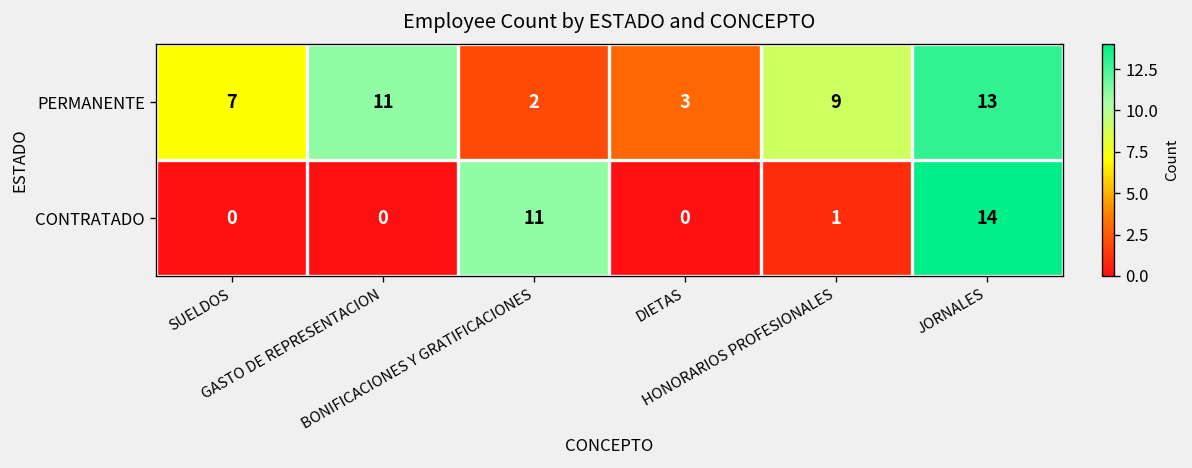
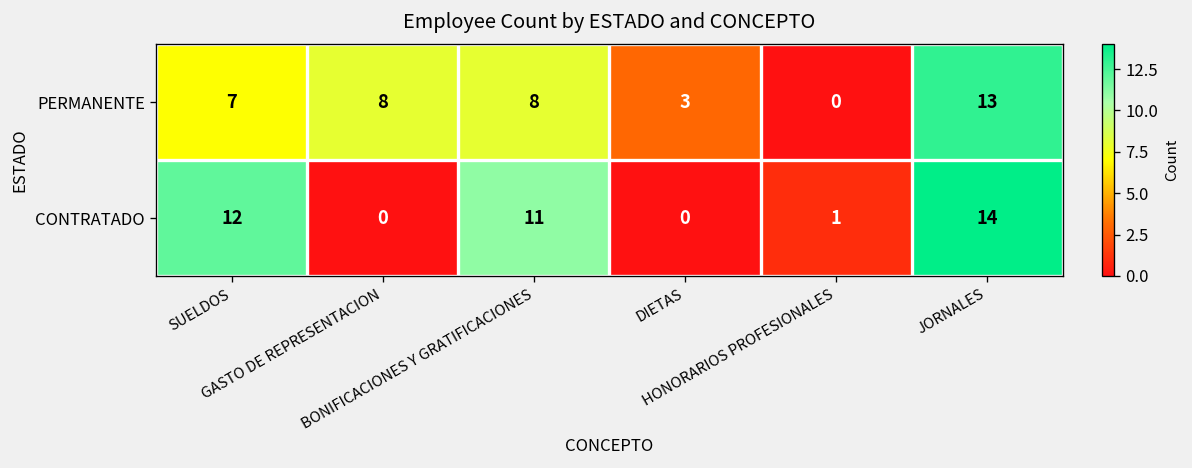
PERMANENTE, GASTO DE REPRESENTACION: 11 -> 8
PERMANENTE, BONIFICACIONES Y GRATIFICACIONES: 2 -> 8
PERMANENTE, HONORARIOS PROFESIONALES: 9 -> 0
CONTRATADO, SUELDOS: 0 -> 12
